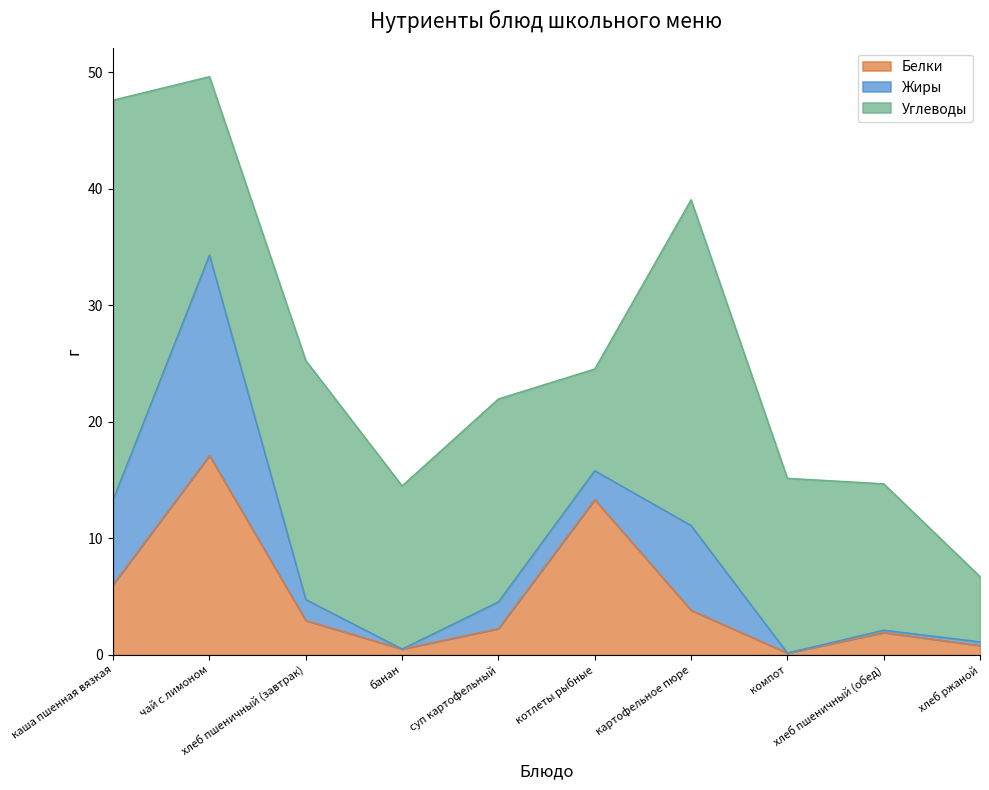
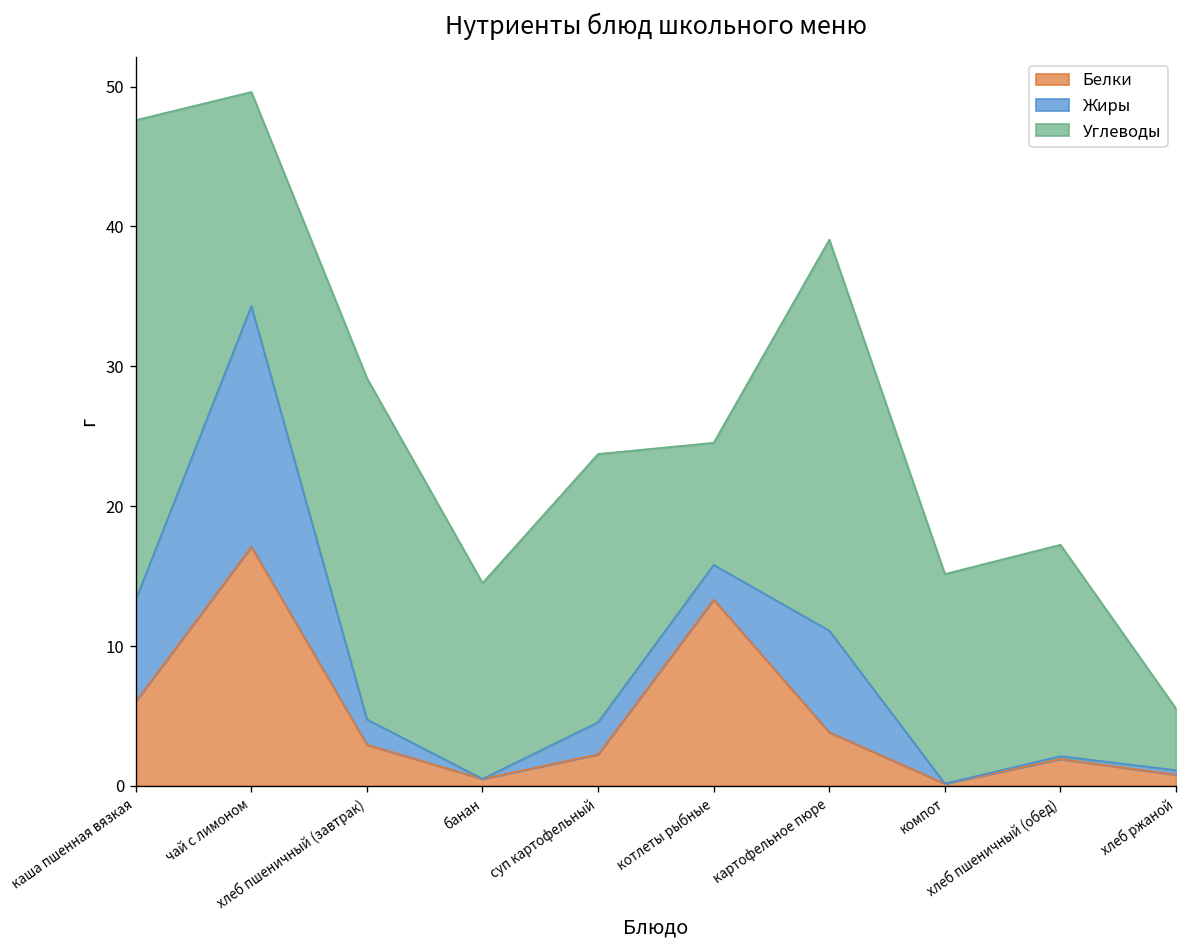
Углеводы, хлеб пшеничный (завтрак): 20.5 -> 24.4
Углеводы, суп картофельный: 17.4 -> 19.2
Углеводы, хлеб пшеничный (обед): 12.6 -> 15.1
Углеводы, хлеб ржаной: 5.6 -> 4.4
